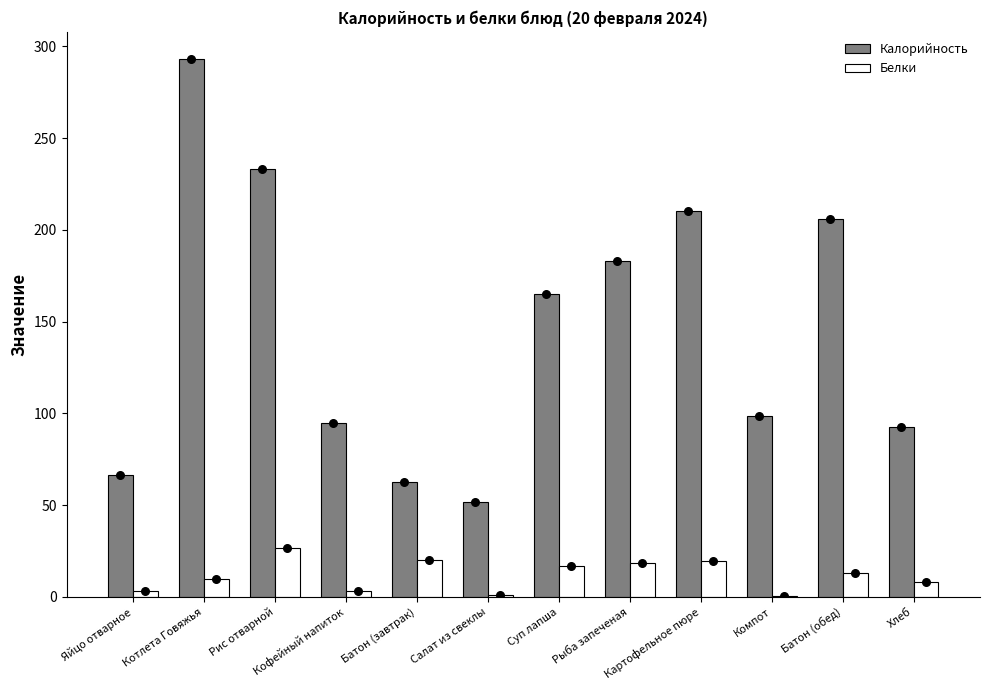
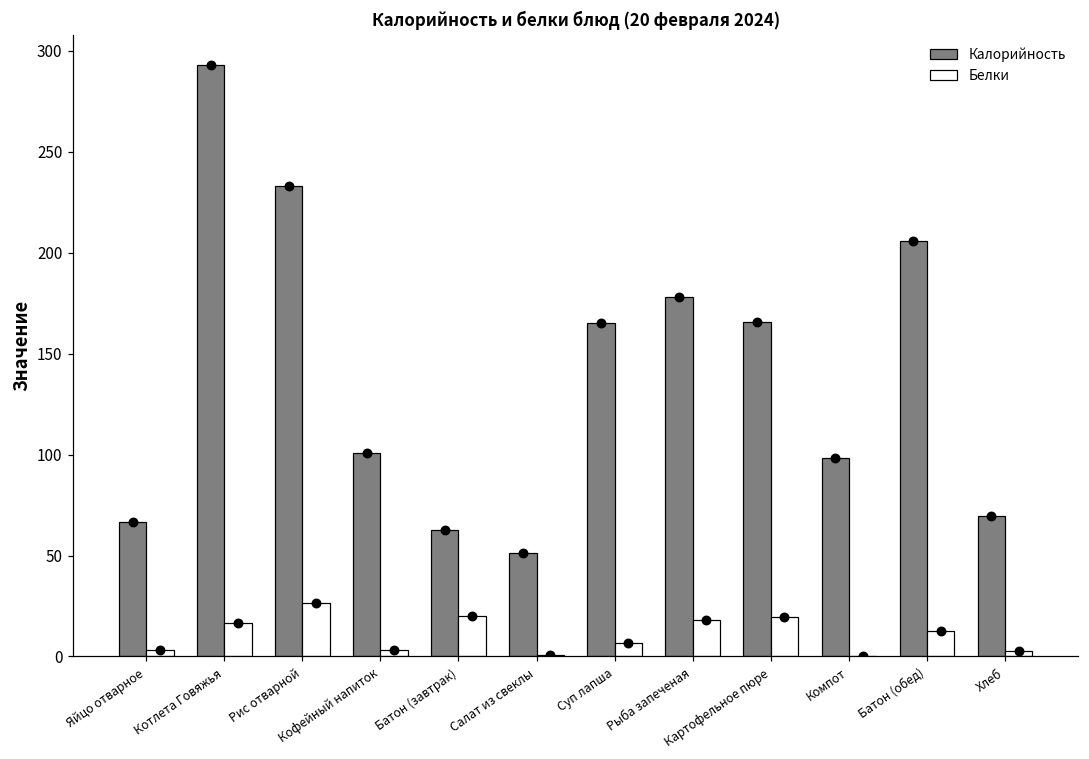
Белки, Котлета Говяжья: 10 -> 17
Калорийность, Кофейный напиток: 95 -> 101
Белки, Суп лапша: 17 -> 7
Калорийность, Рыба запеченая: 183 -> 178
Калорийность, Картофельное пюре: 210 -> 166
Калорийность, Хлеб: 93 -> 70
Белки, Хлеб: 8 -> 3
